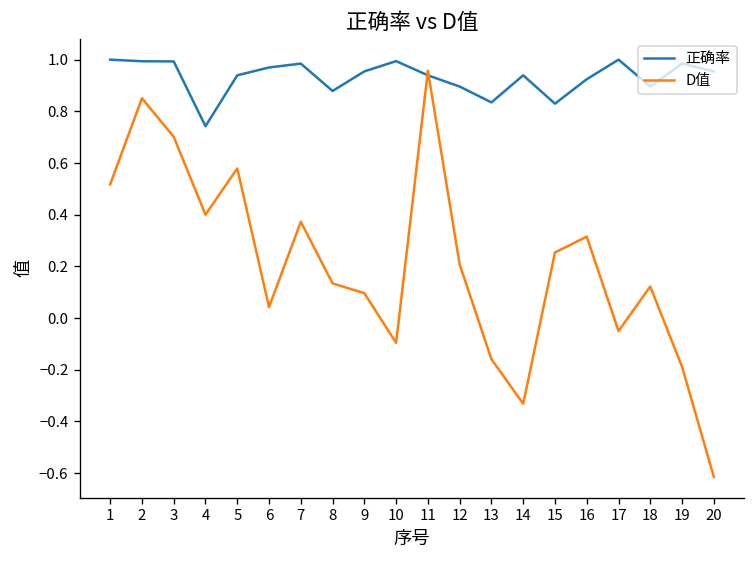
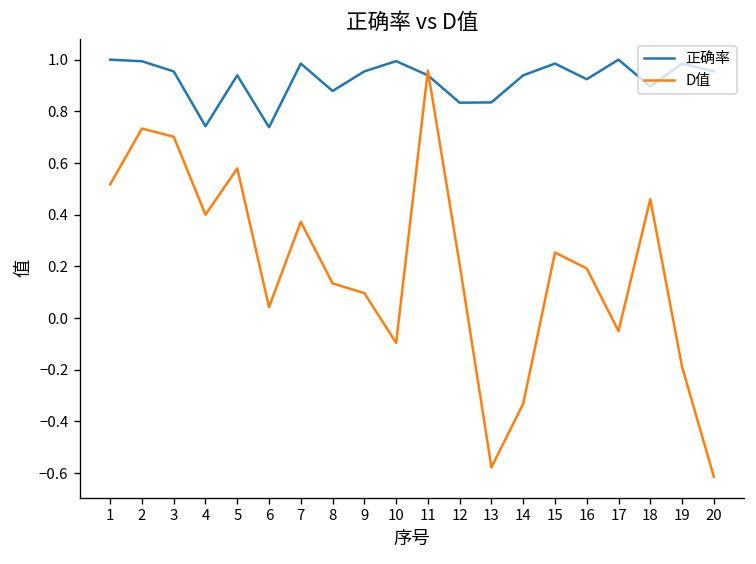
D值, 2: 0.85 -> 0.73
正确率, 3: 0.99 -> 0.95
正确率, 6: 0.97 -> 0.74
正确率, 12: 0.90 -> 0.83
D值, 13: -0.16 -> -0.58
正确率, 15: 0.83 -> 0.98
D值, 16: 0.32 -> 0.19
D值, 18: 0.12 -> 0.46
